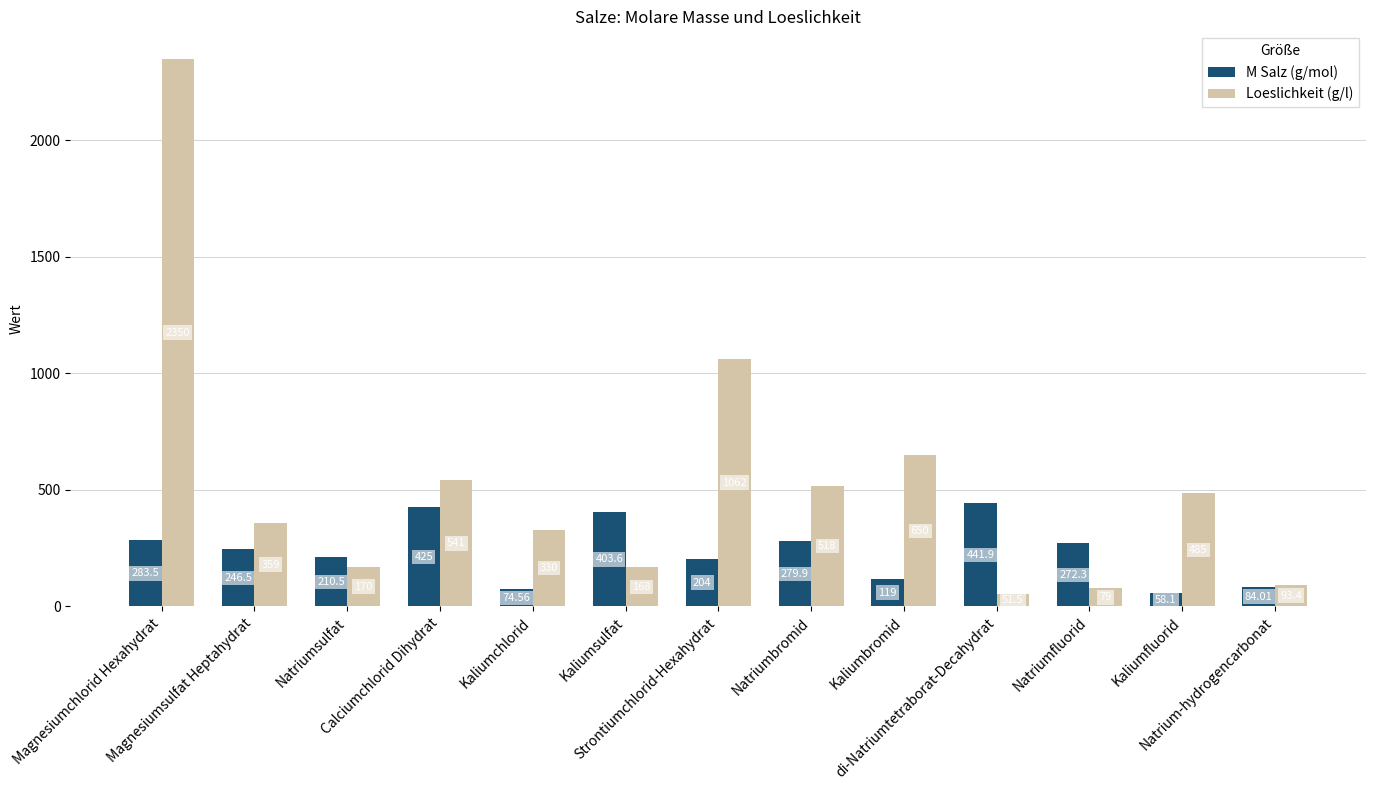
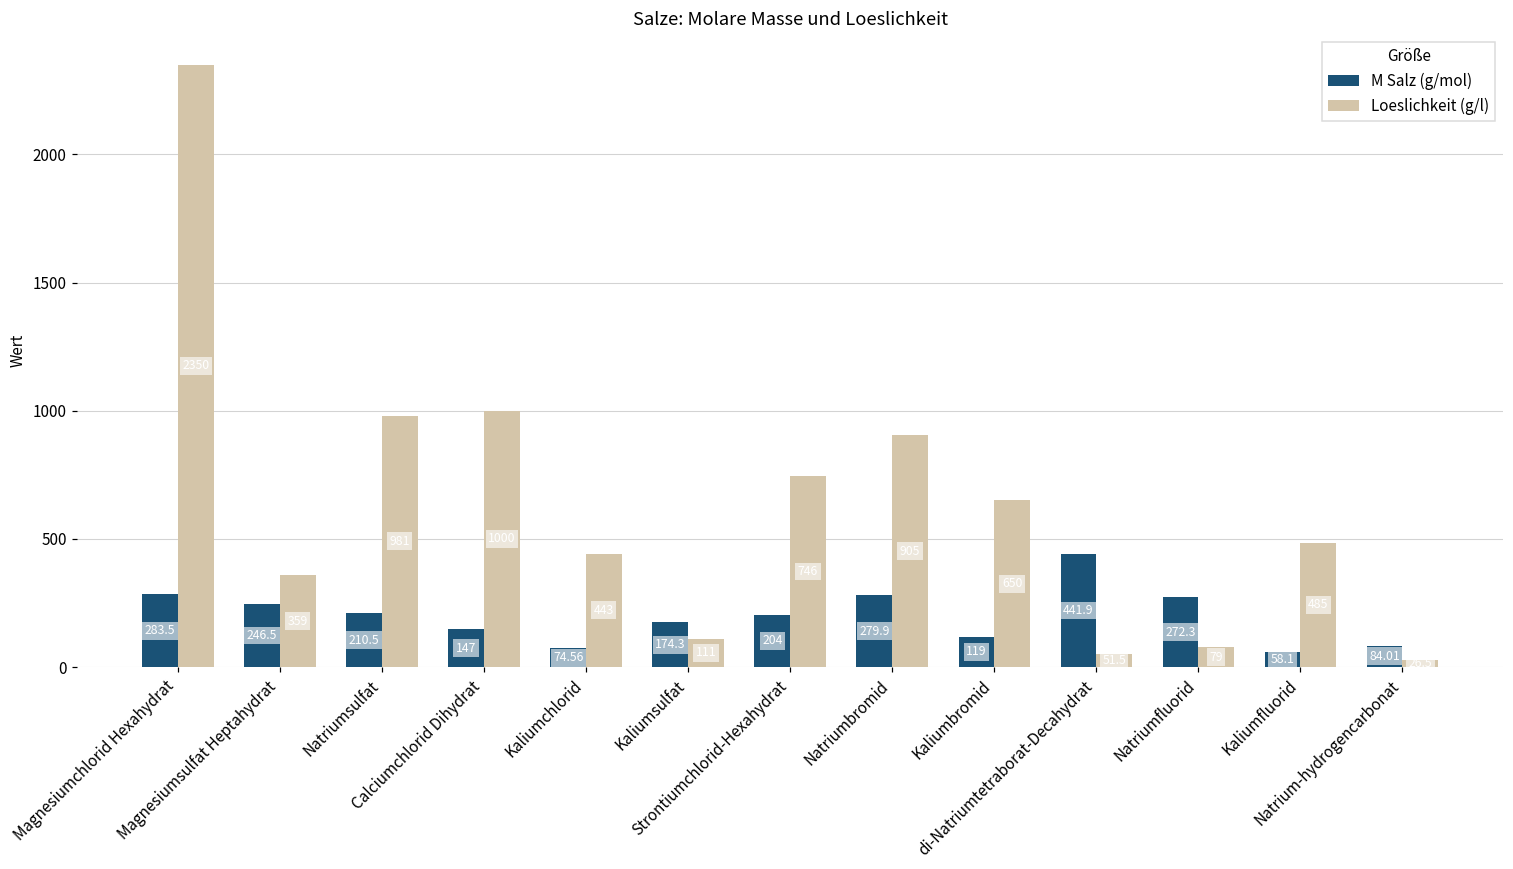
Loeslichkeit (g/l), Natriumsulfat: 170 -> 980
M Salz (g/mol), Calciumchlorid Dihydrat: 425 -> 147
Loeslichkeit (g/l), Calciumchlorid Dihydrat: 540 -> 1000
Loeslichkeit (g/l), Kaliumchlorid: 330 -> 440
M Salz (g/mol), Kaliumsulfat: 403.6 -> 174.3
Loeslichkeit (g/l), Kaliumsulfat: 170 -> 110
Loeslichkeit (g/l), Strontiumchlorid-Hexahydrat: 1060 -> 750
Loeslichkeit (g/l), Natriumbromid: 520 -> 910
Loeslichkeit (g/l), Natrium-hydrogencarbonat: 90 -> 30
